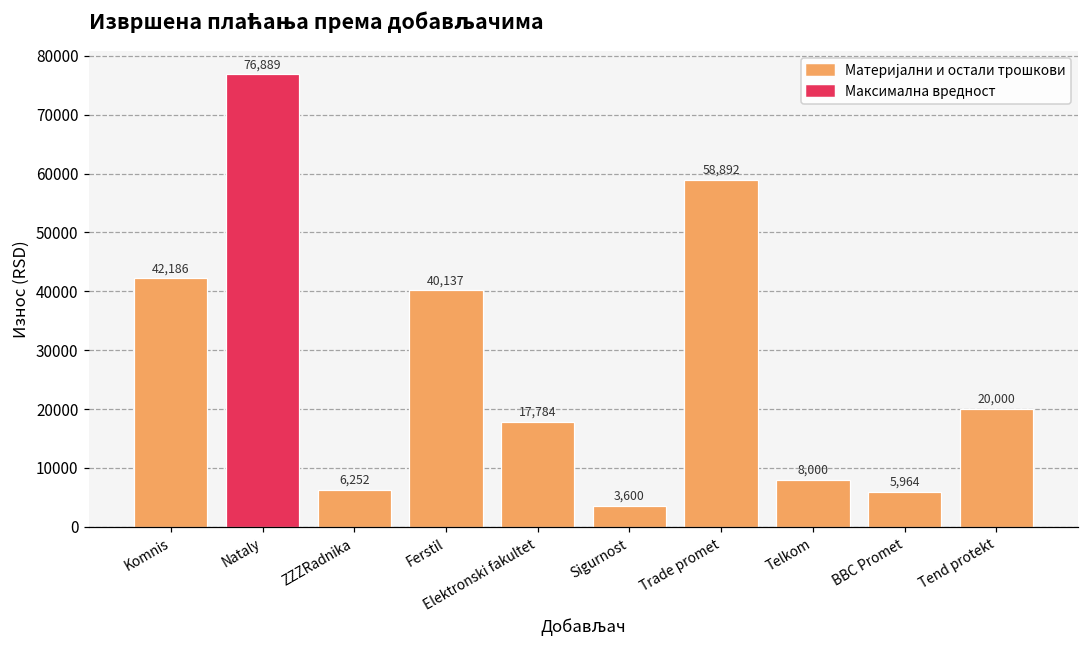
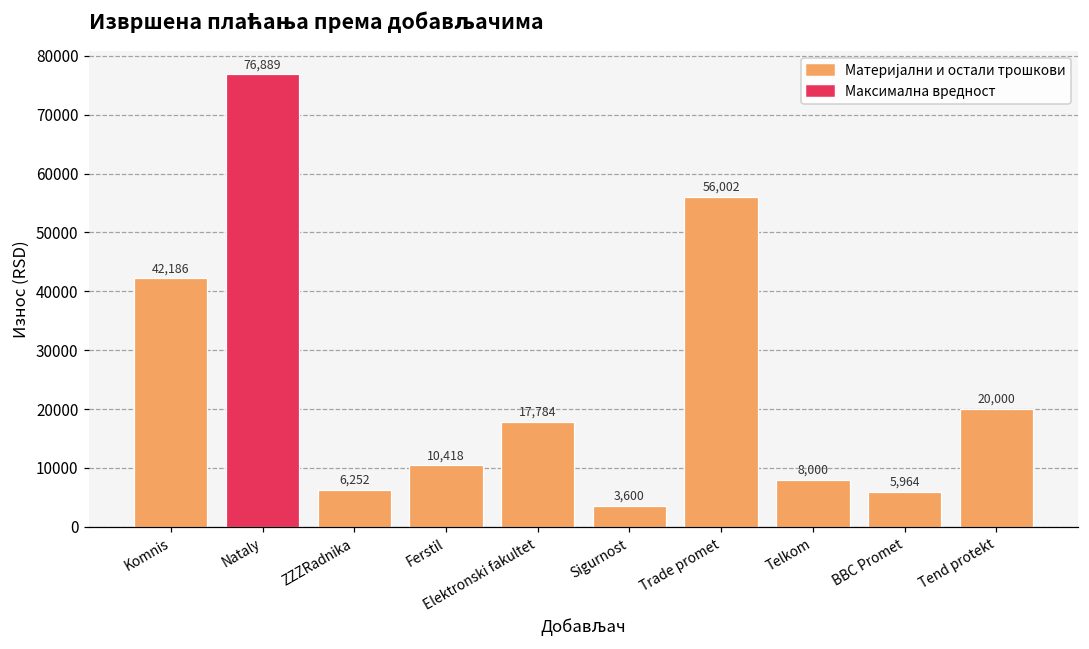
Ferstil: 40,137 -> 10,418
Trade promet: 58,892 -> 56,002
